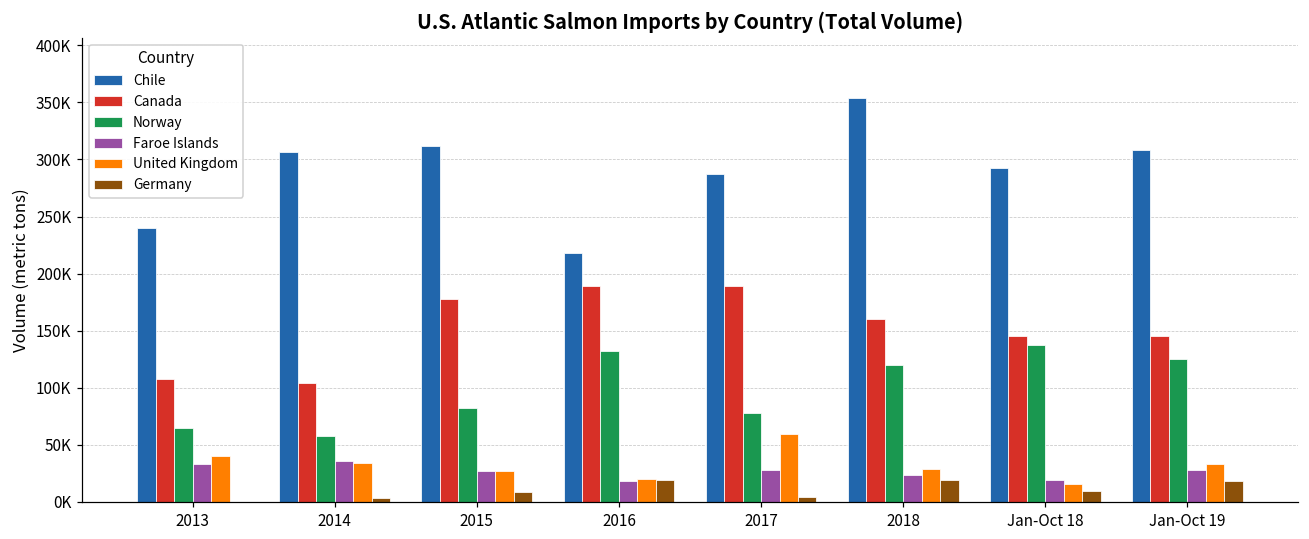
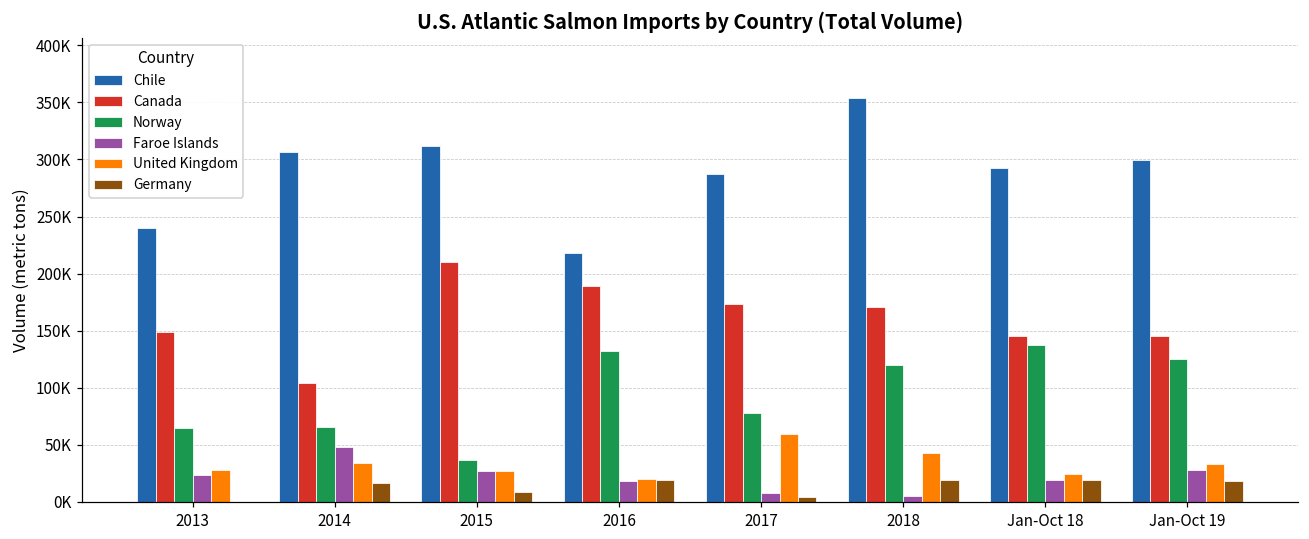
Canada, 2013: 108000 -> 149000
Faroe Islands, 2013: 33000 -> 24000
United Kingdom, 2013: 40000 -> 28000
Norway, 2014: 58000 -> 66000
Faroe Islands, 2014: 36000 -> 48000
Germany, 2014: 4000 -> 17000
Canada, 2015: 178000 -> 210000
Norway, 2015: 82000 -> 37000
Canada, 2017: 189000 -> 173000
Faroe Islands, 2017: 28000 -> 8000
Canada, 2018: 160000 -> 171000
Faroe Islands, 2018: 24000 -> 5000
United Kingdom, 2018: 29000 -> 43000
United Kingdom, Jan-Oct 18: 15000 -> 25000
Germany, Jan-Oct 18: 10000 -> 19000
Chile, Jan-Oct 19: 308000 -> 300000
